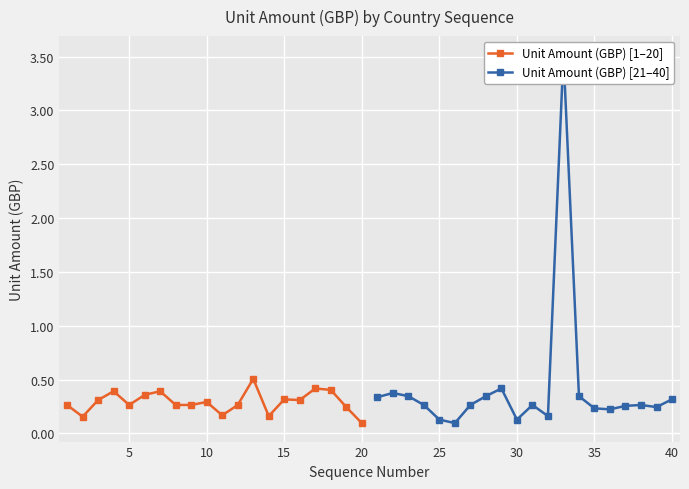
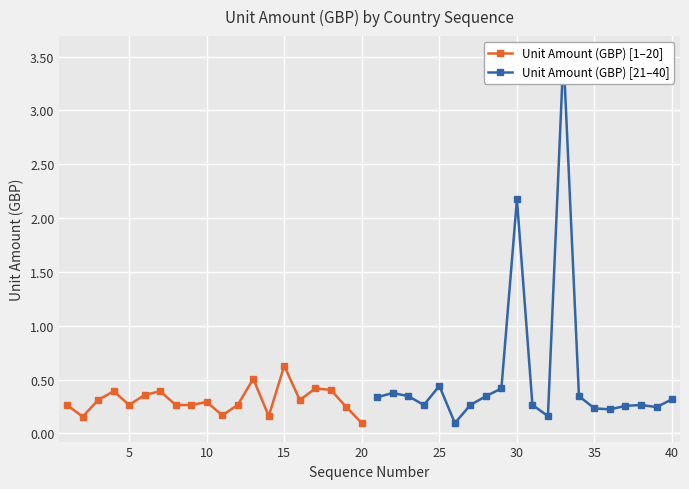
Unit Amount (GBP) [1–20], 15: 0.32 -> 0.63
Unit Amount (GBP) [21–40], 25: 0.13 -> 0.44
Unit Amount (GBP) [21–40], 30: 0.13 -> 2.17
